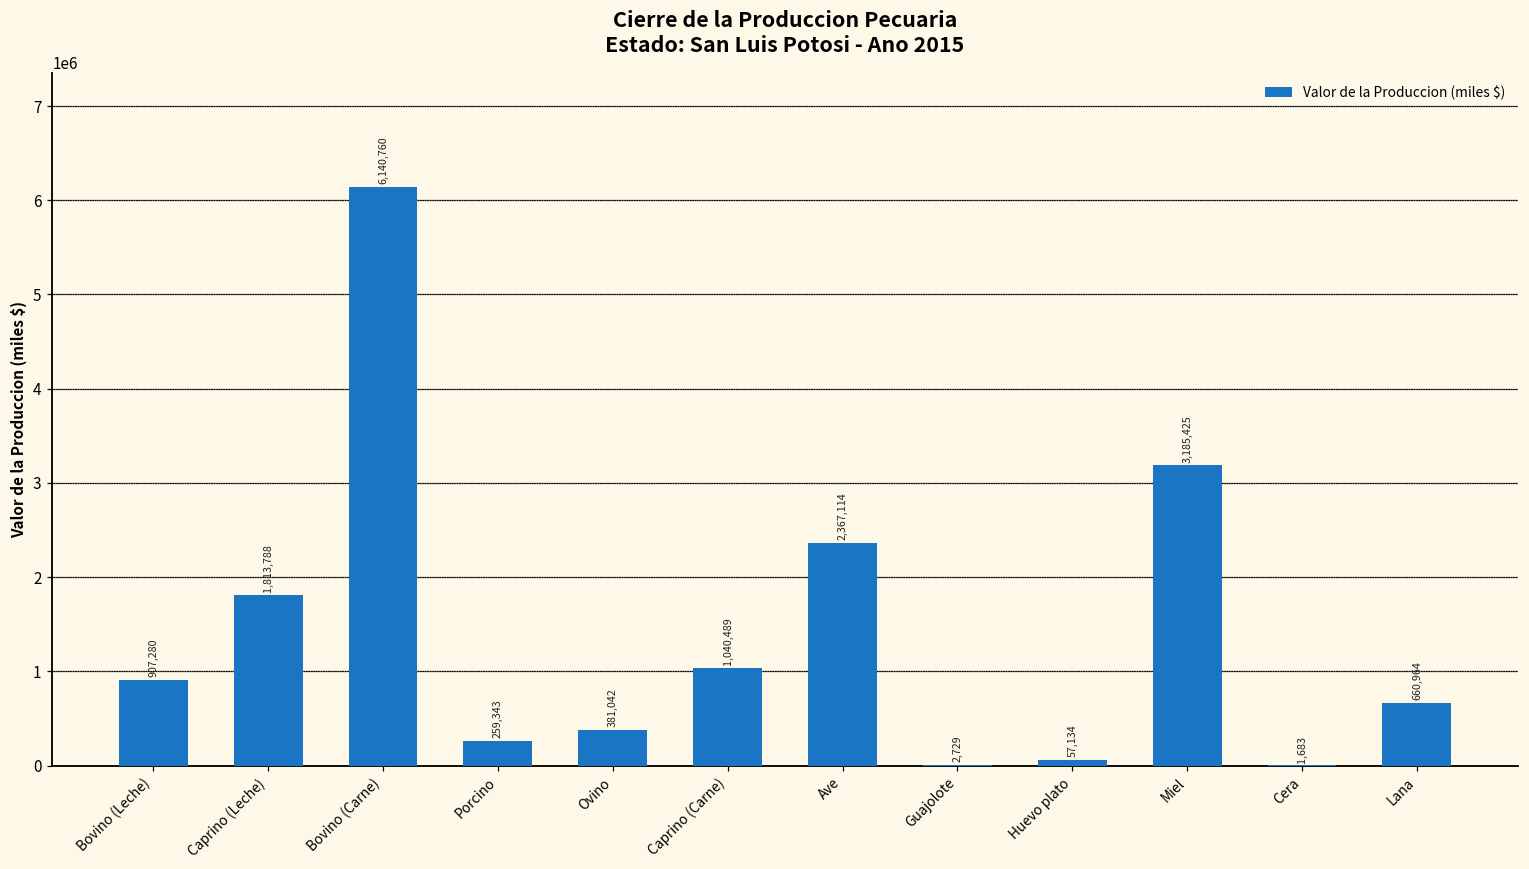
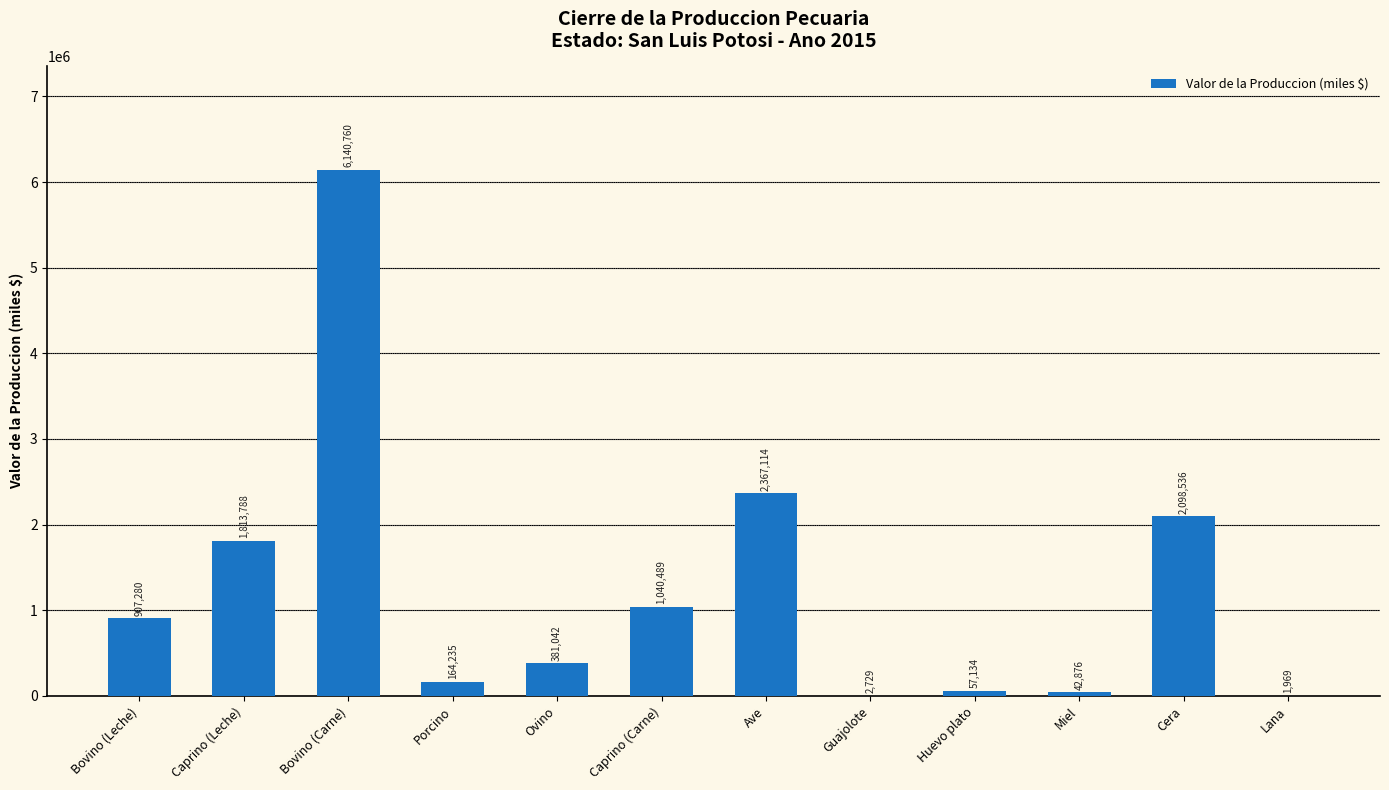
Porcino: 259,343 -> 164,235
Miel: 3,185,425 -> 42,876
Cera: 1,683 -> 2,098,536
Lana: 660,964 -> 1,969
